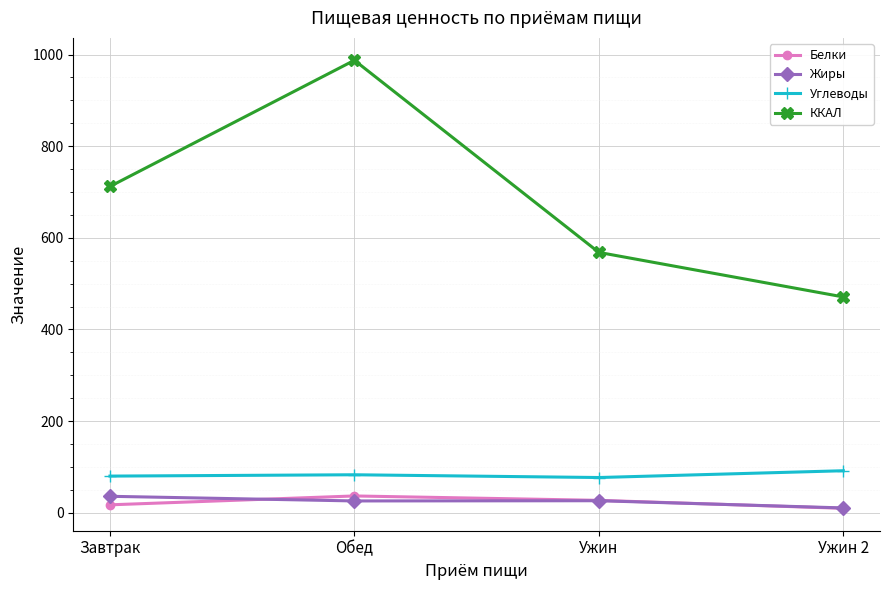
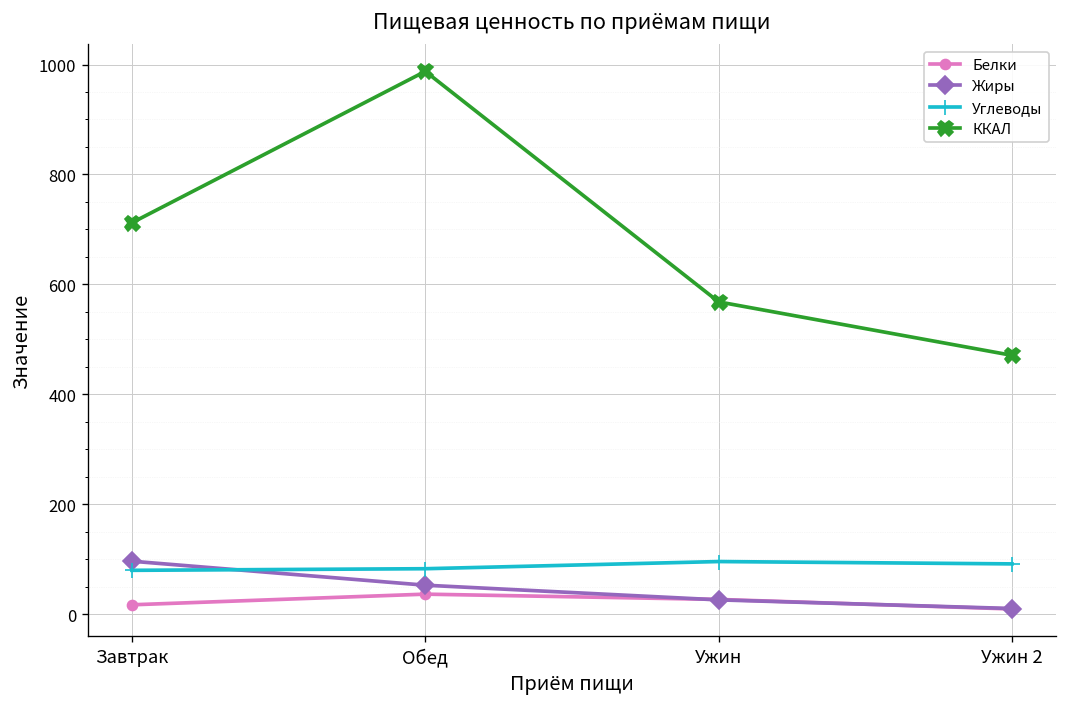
Жиры, Завтрак: 40 -> 100
Жиры, Обед: 30 -> 50
Углеводы, Ужин: 80 -> 100
